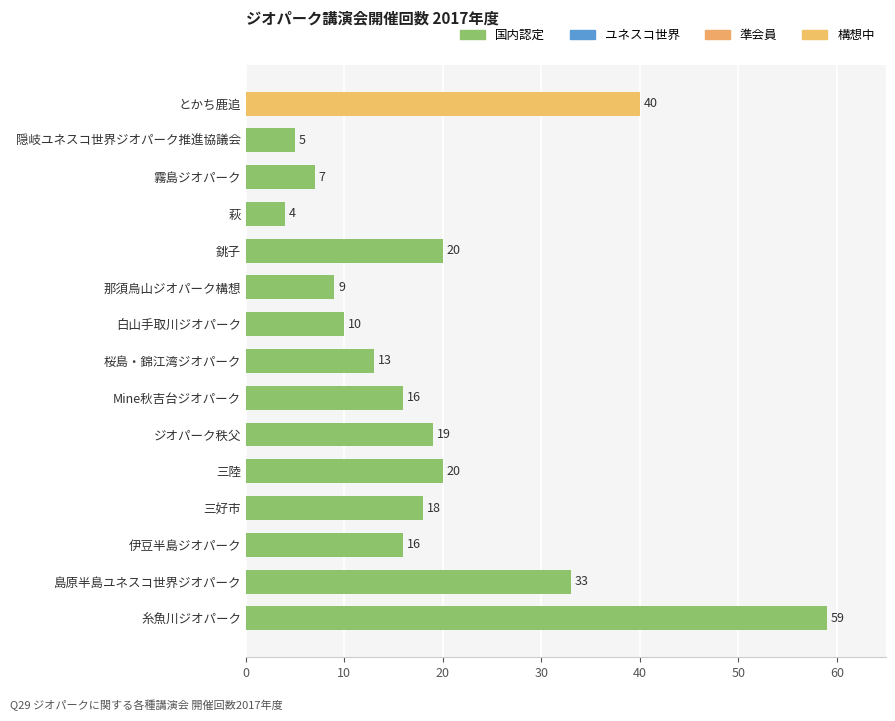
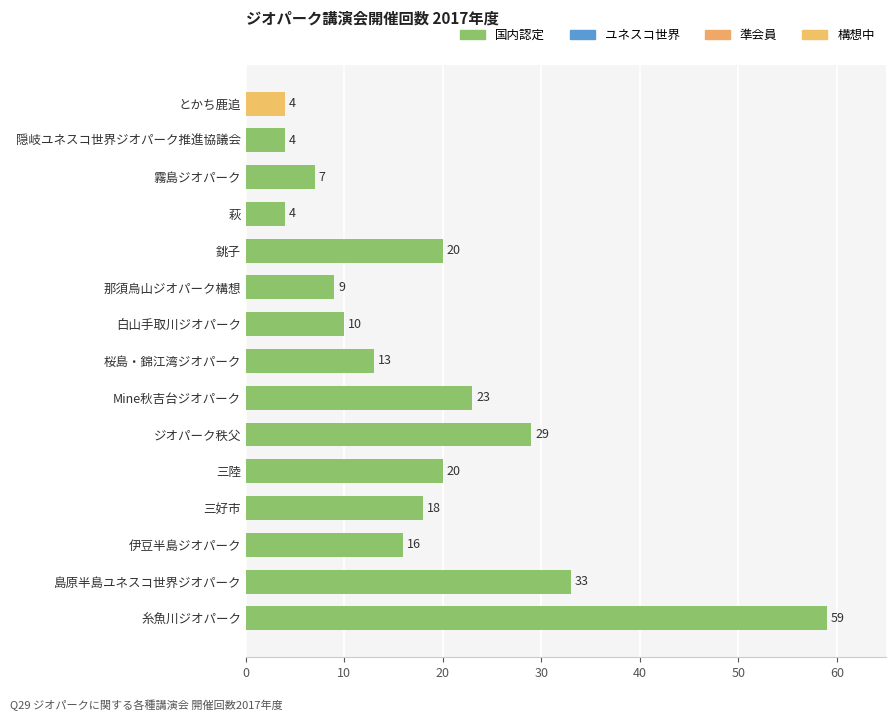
とかち鹿追: 40 -> 4
隠岐ユネスコ世界ジオパーク推進協議会: 5 -> 4
Mine秋吉台ジオパーク: 16 -> 23
ジオパーク秩父: 19 -> 29
